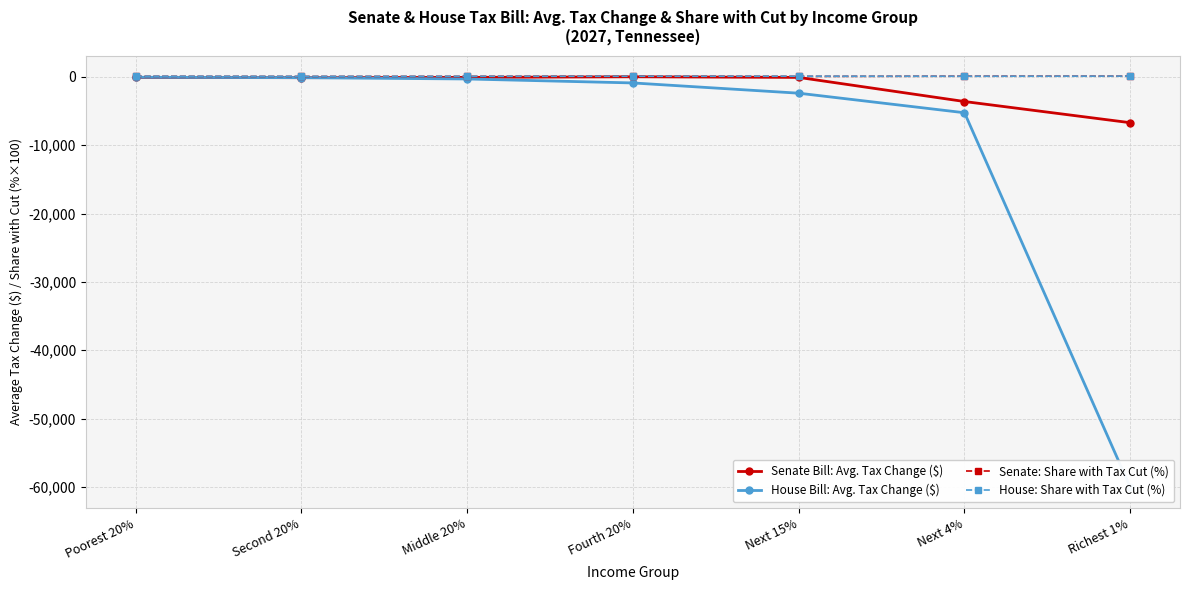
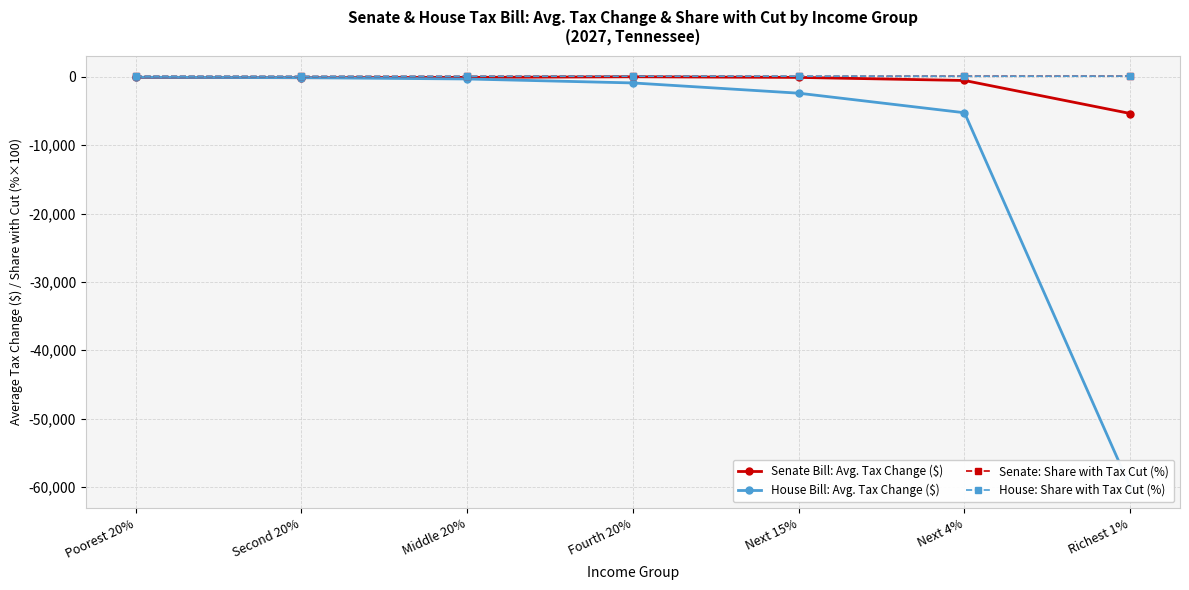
Senate Bill: Avg. Tax Change ($), Next 4%: -4,000 -> -1,000
Senate Bill: Avg. Tax Change ($), Richest 1%: -7,000 -> -5,000
